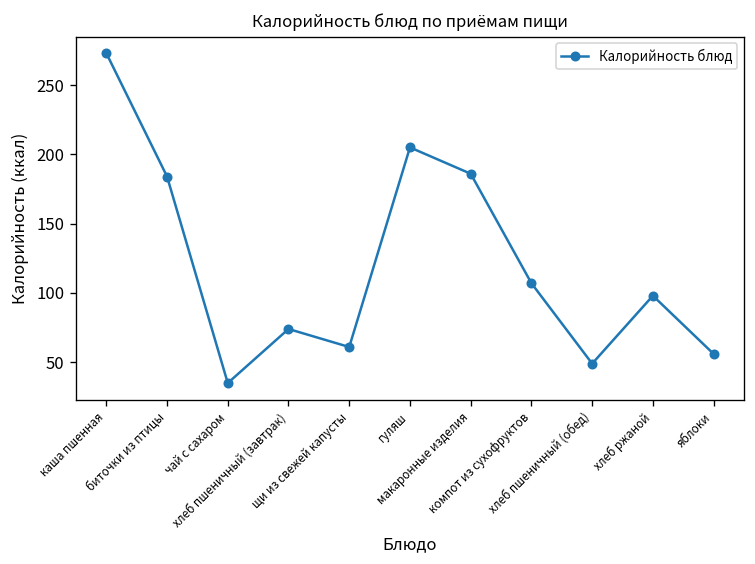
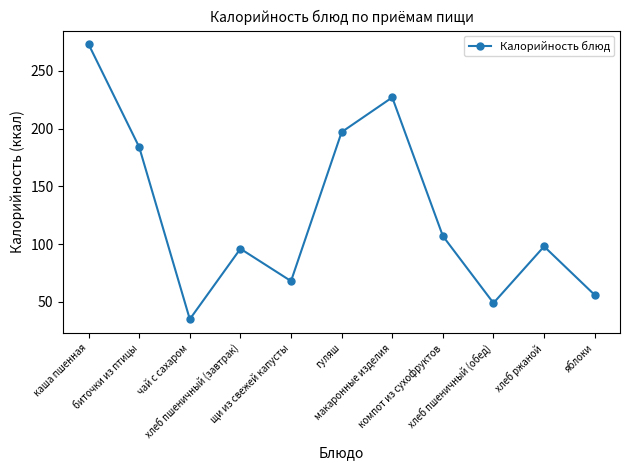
хлеб пшеничный (завтрак): 74 -> 96
щи из свежей капусты: 61 -> 68
гуляш: 205 -> 197
макаронные изделия: 186 -> 227
